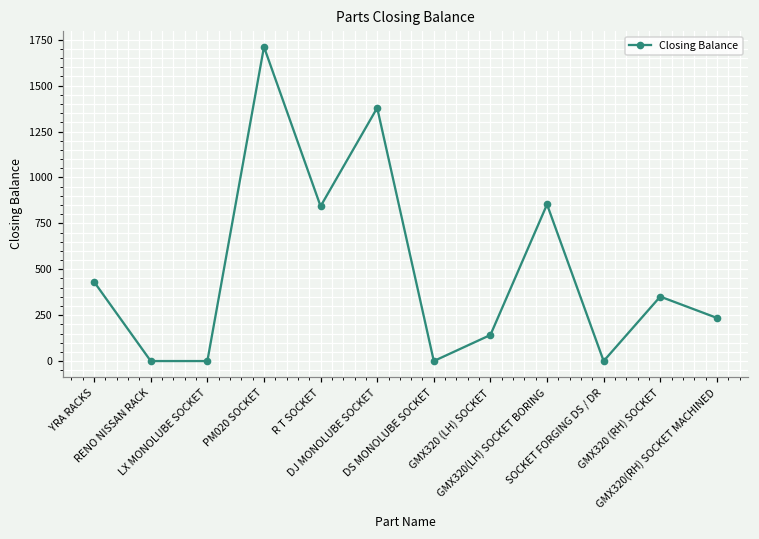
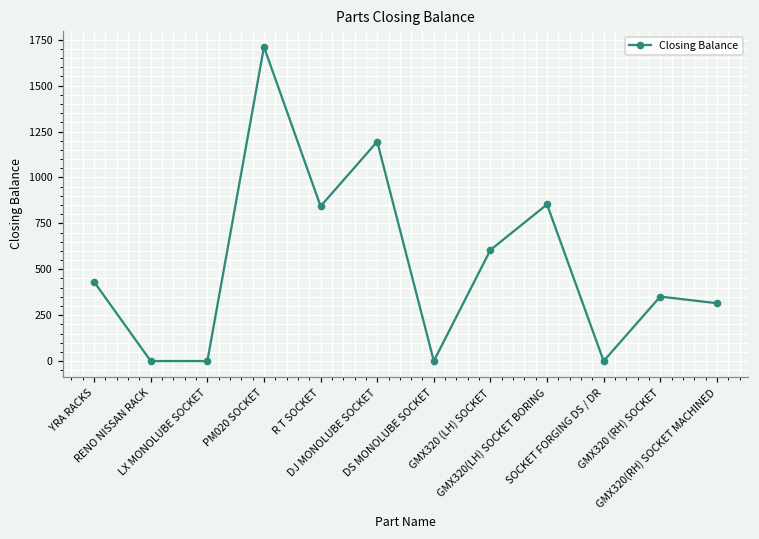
DJ MONOLUBE SOCKET: 1380 -> 1200
GMX320 (LH) SOCKET: 140 -> 610
GMX320(RH) SOCKET MACHINED: 240 -> 320
